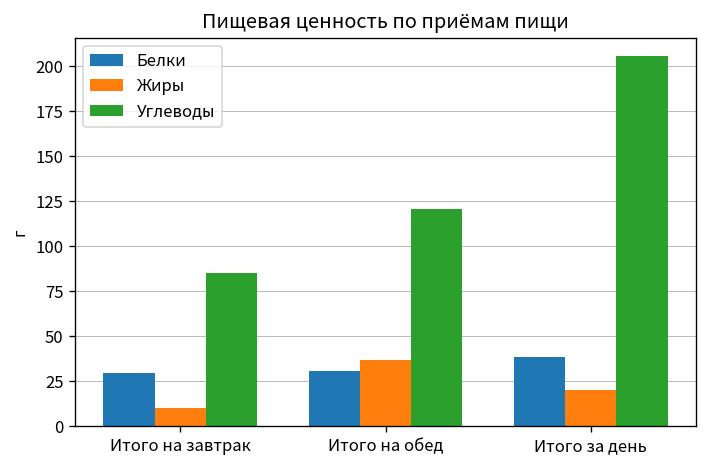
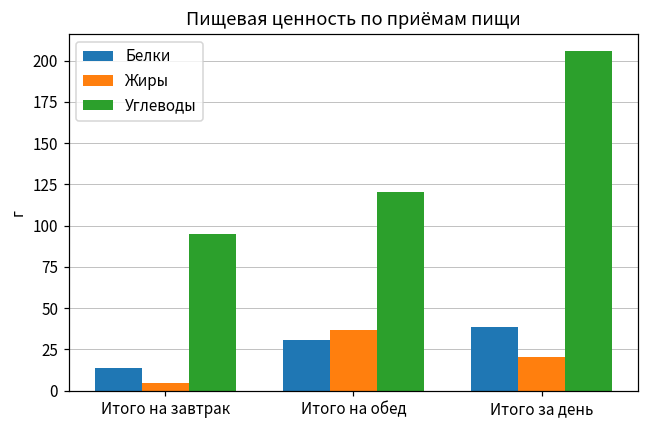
Белки, Итого на завтрак: 30 -> 14
Жиры, Итого на завтрак: 10 -> 5
Углеводы, Итого на завтрак: 85 -> 95
